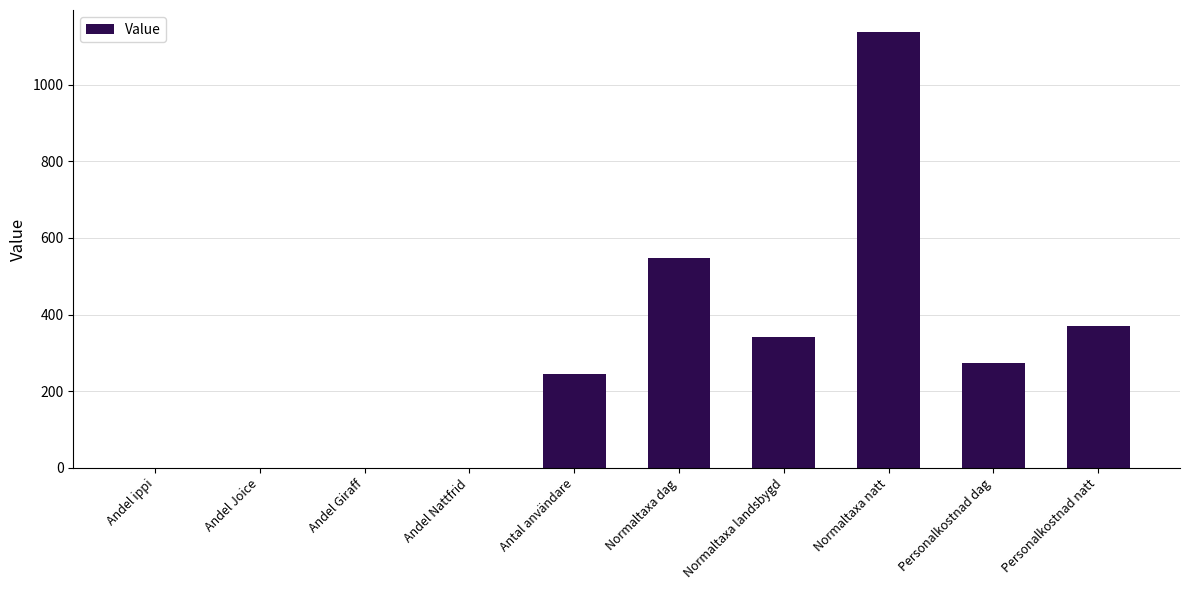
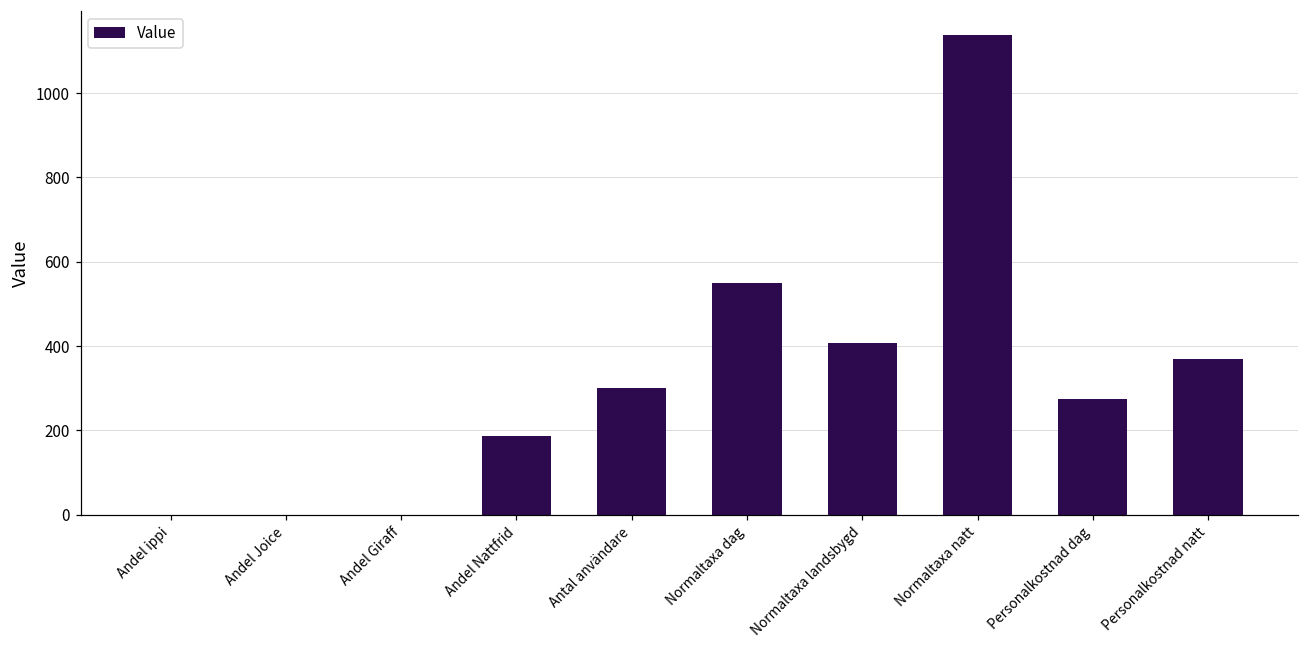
Andel Nattfrid: 0 -> 190
Antal användare: 250 -> 300
Normaltaxa landsbygd: 340 -> 410
